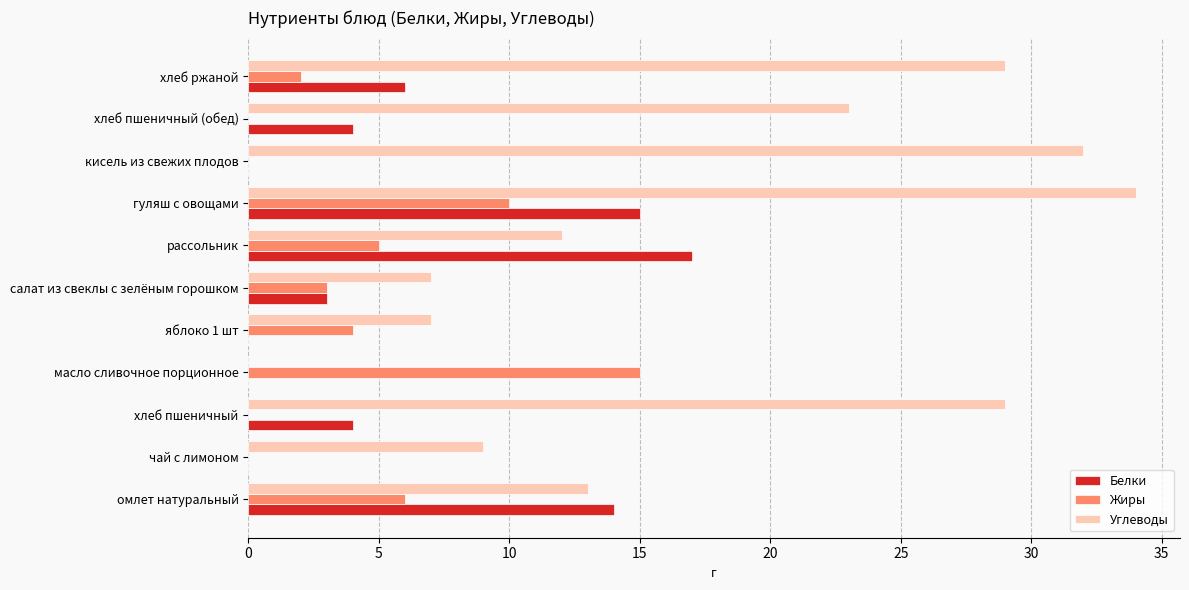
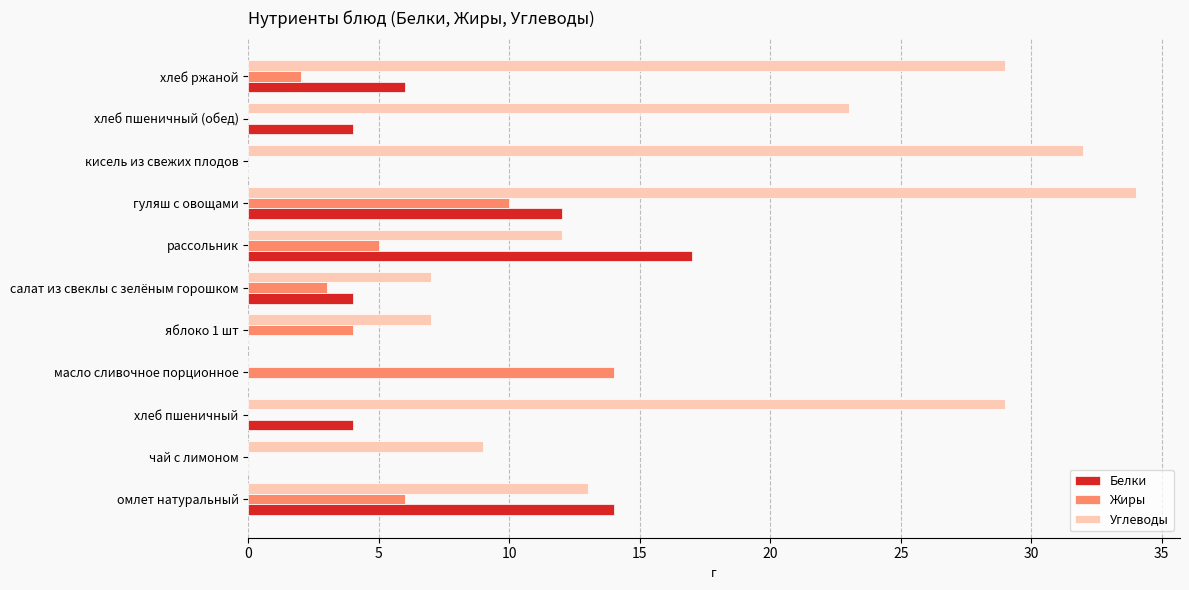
Белки, гуляш с овощами: 15 -> 12
Белки, салат из свеклы с зелёным горошком: 3 -> 4
Жиры, масло сливочное порционное: 15 -> 14
